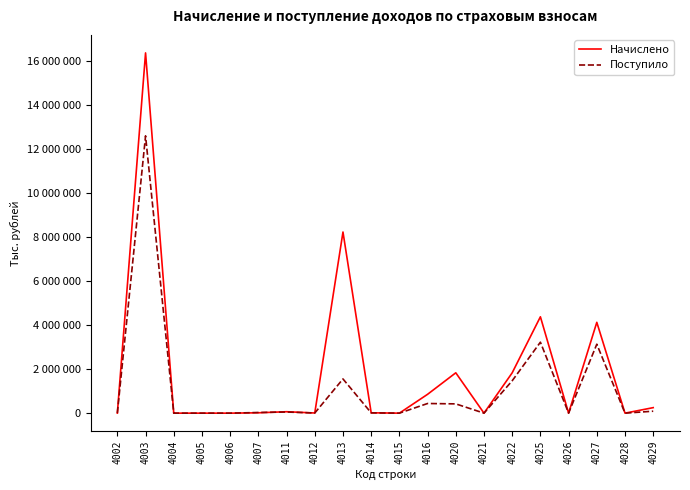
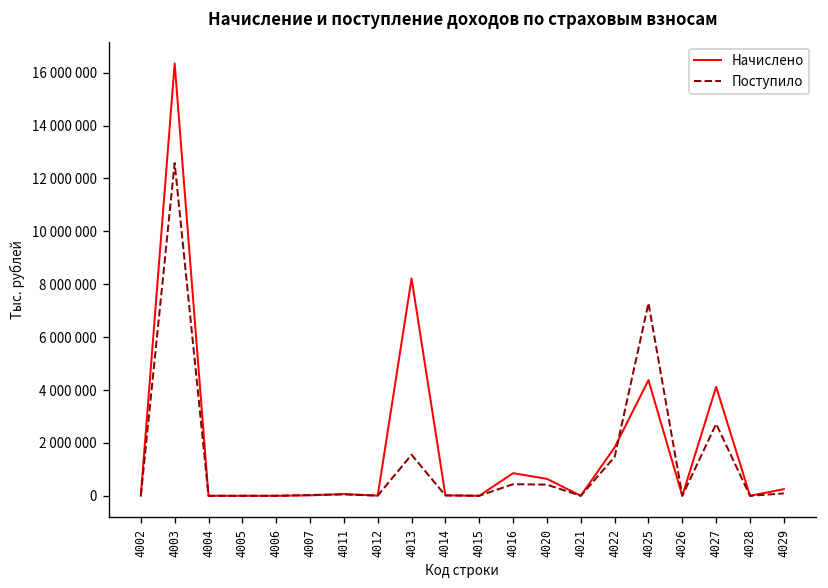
Начислено, 4020: 1800000 -> 600000
Поступило, 4025: 3200000 -> 7300000
Поступило, 4027: 3100000 -> 2700000
